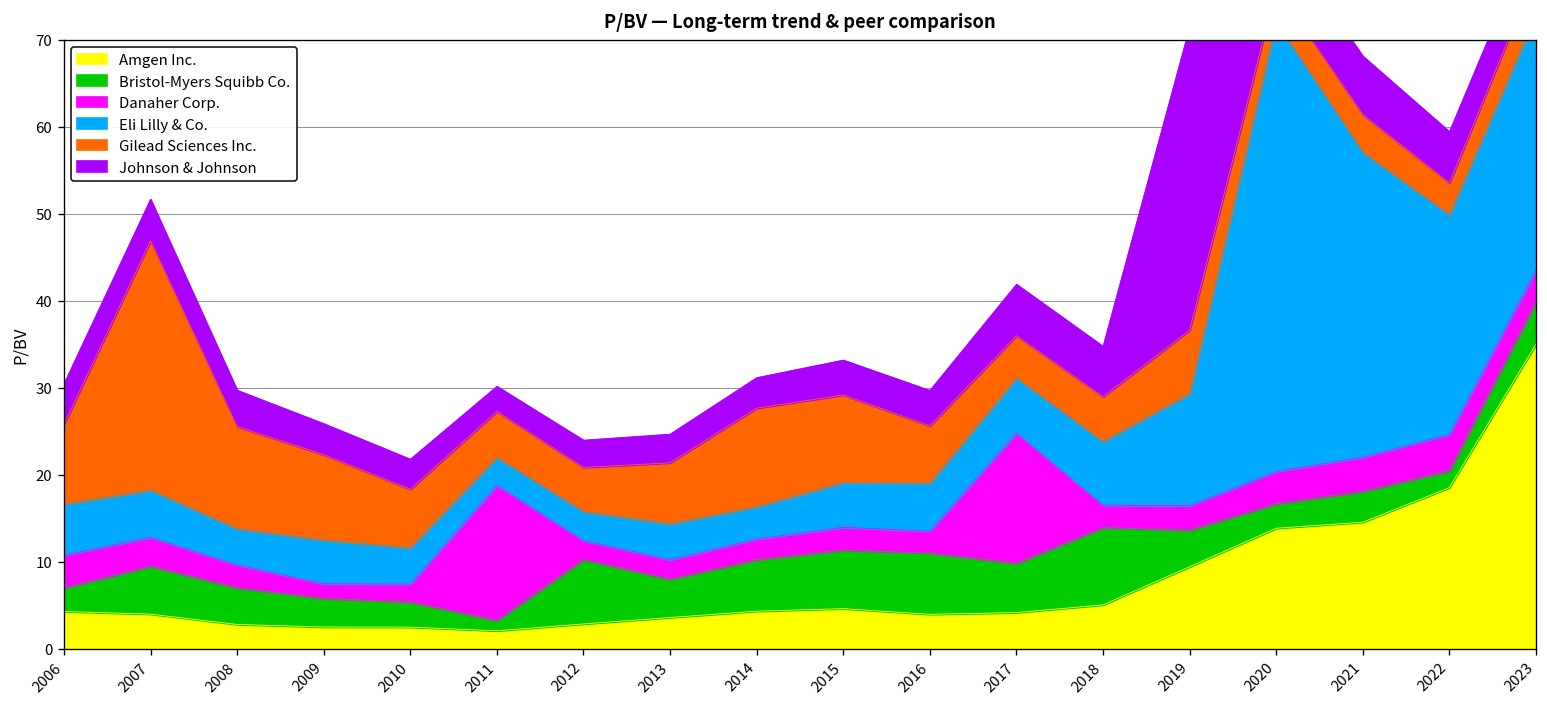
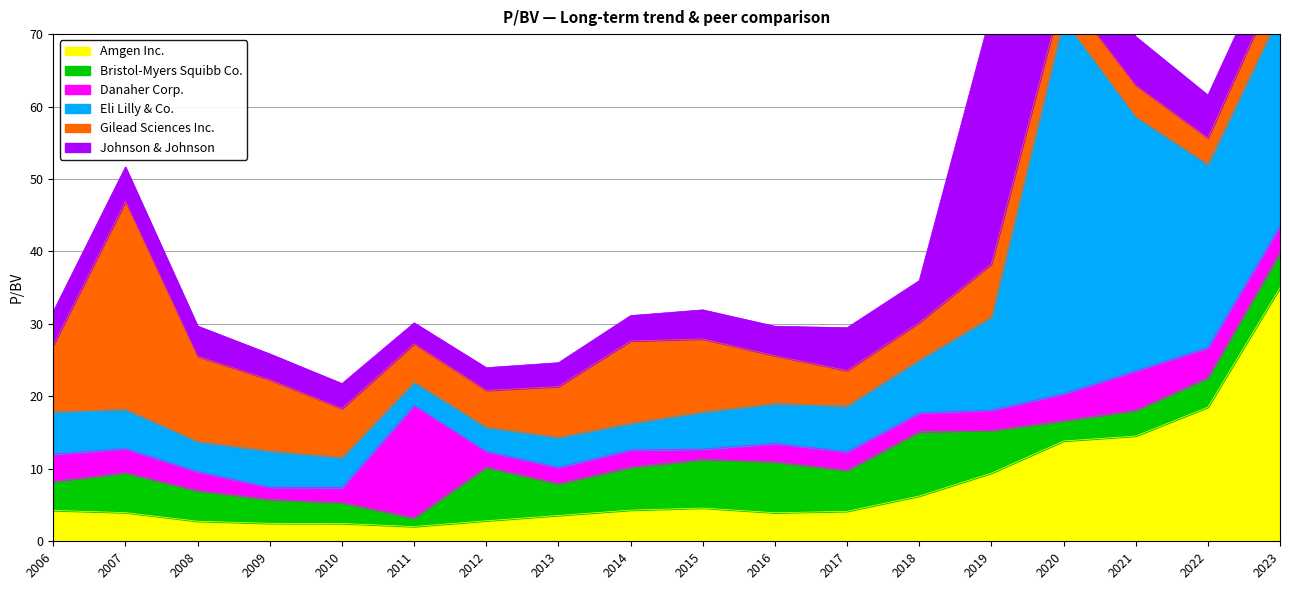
Bristol-Myers Squibb Co., 2006: 3 -> 4
Danaher Corp., 2015: 3 -> 1
Danaher Corp., 2017: 15 -> 3
Amgen Inc., 2018: 5 -> 6
Bristol-Myers Squibb Co., 2019: 4 -> 6
Danaher Corp., 2021: 4 -> 5
Bristol-Myers Squibb Co., 2022: 2 -> 4
